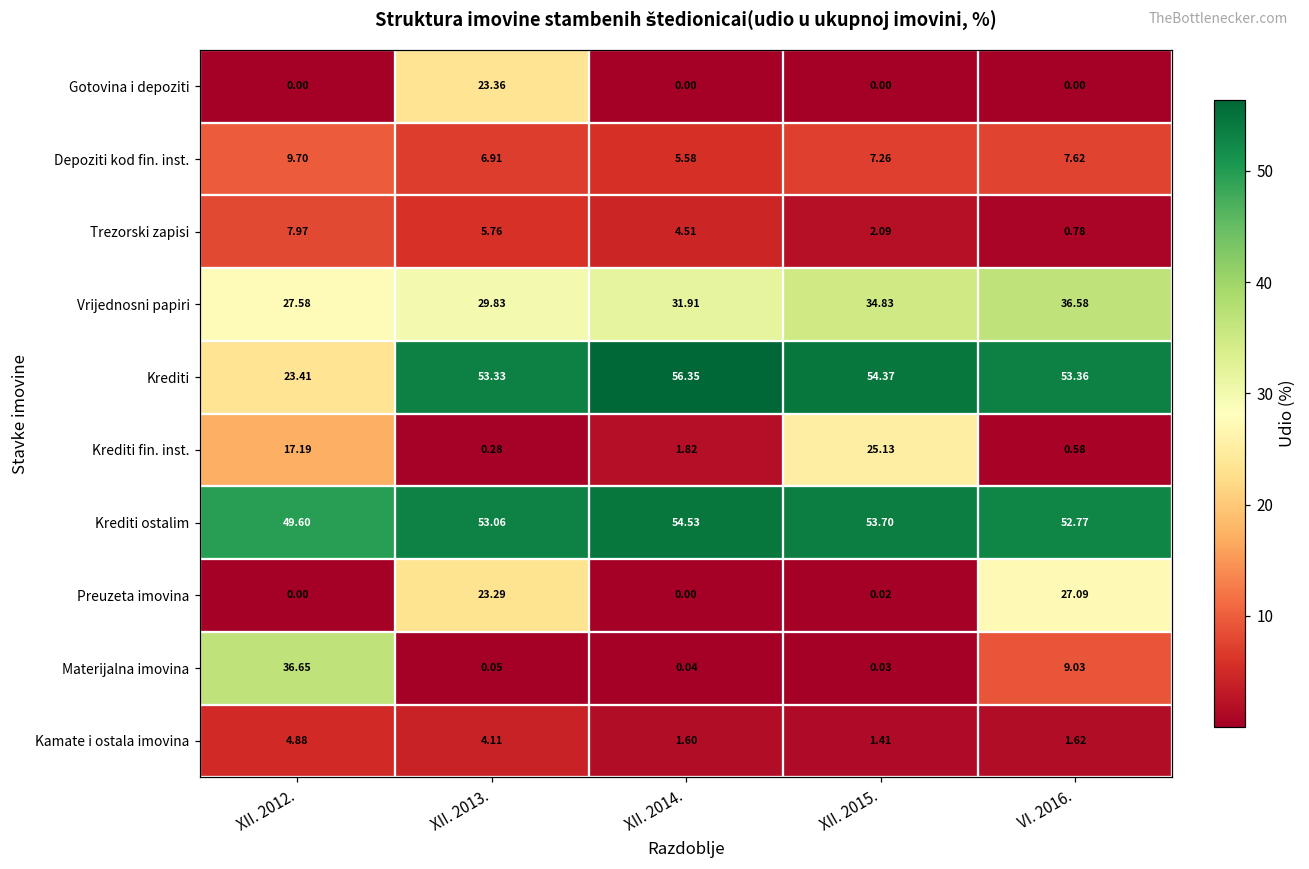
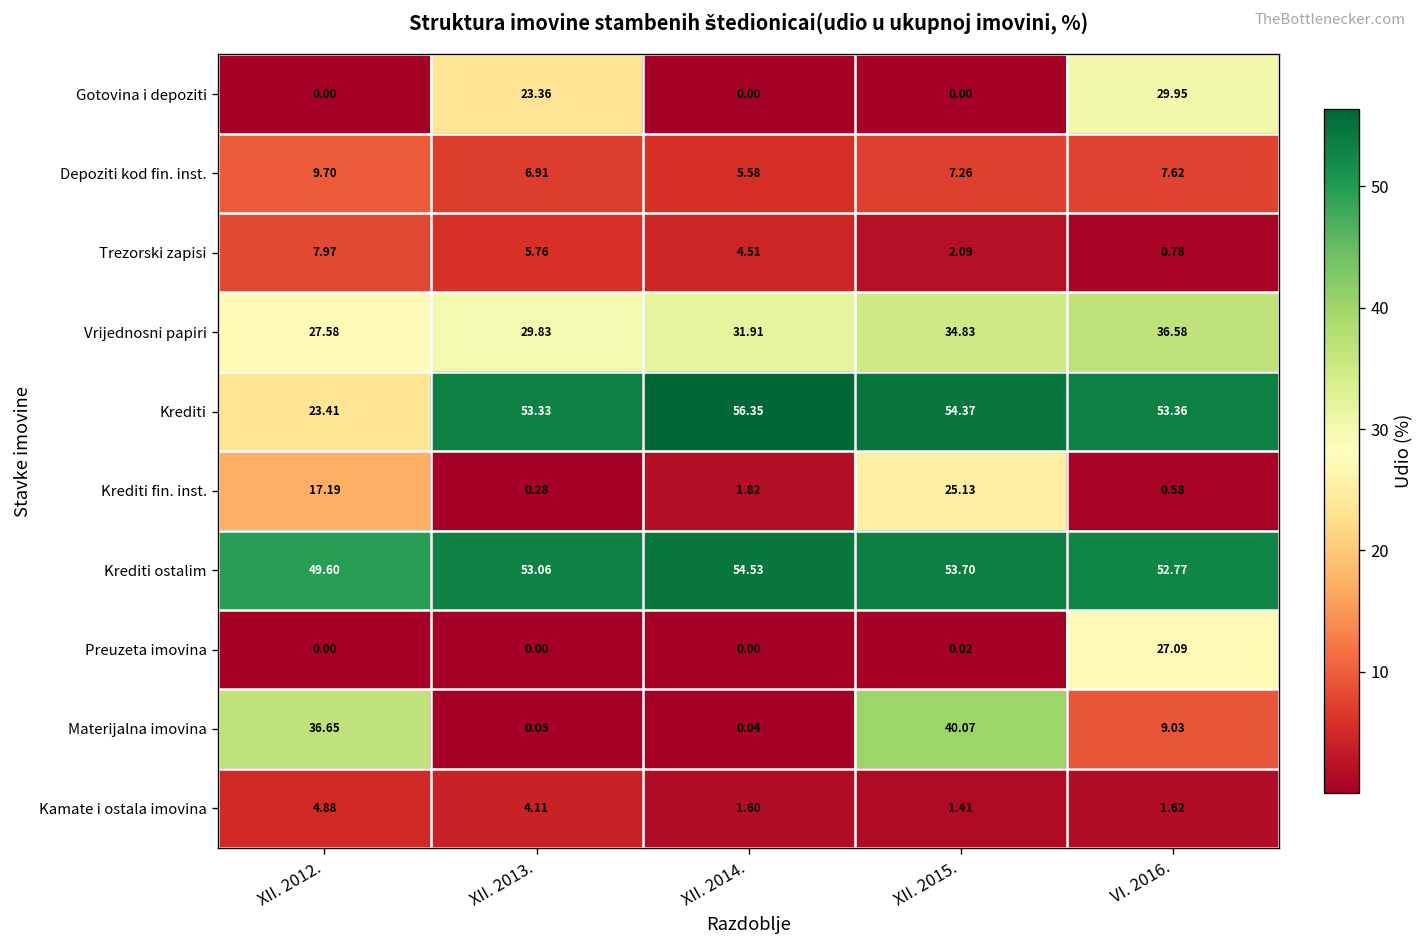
Gotovina i depoziti, VI. 2016.: 0.00 -> 29.95
Preuzeta imovina, XII. 2013.: 23.29 -> 0.00
Materijalna imovina, XII. 2015.: 0.03 -> 40.07
